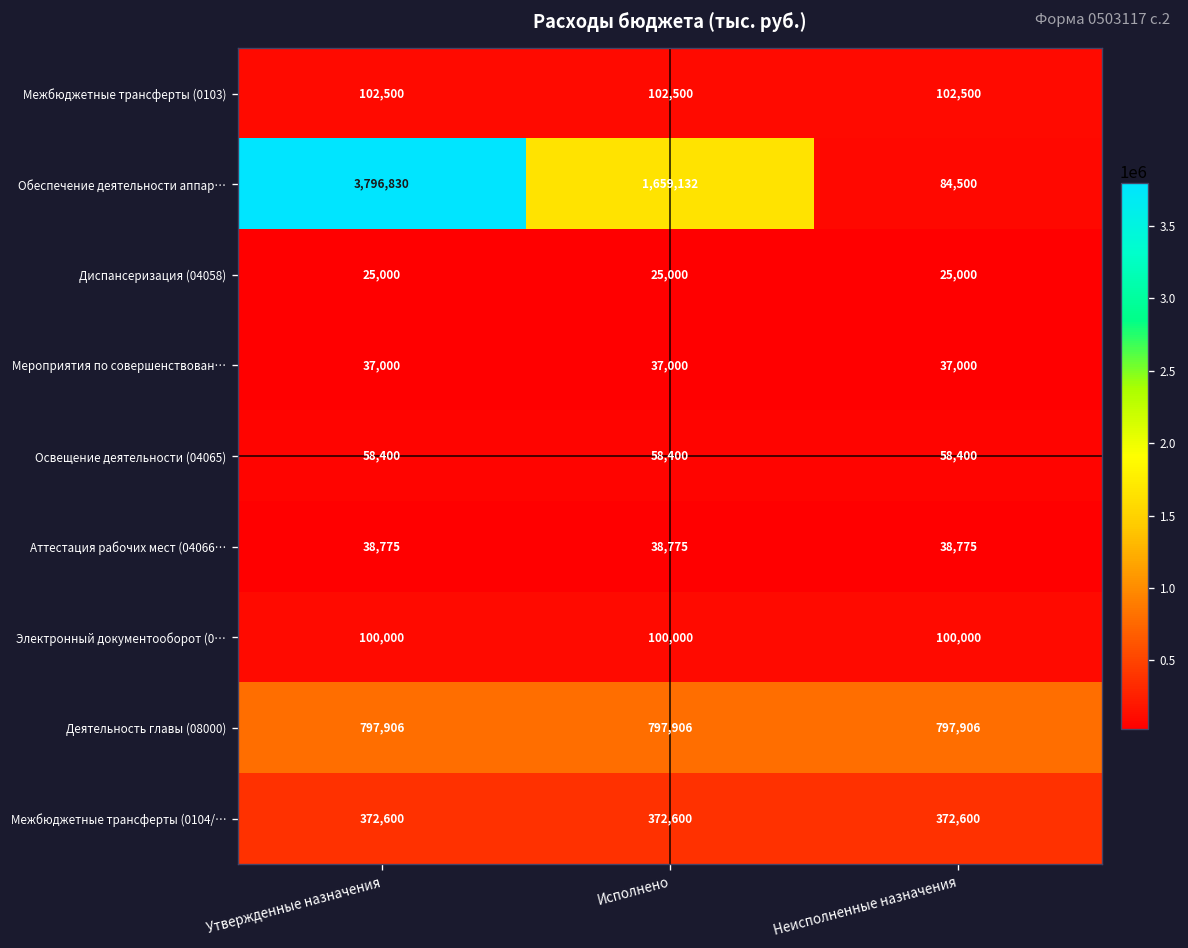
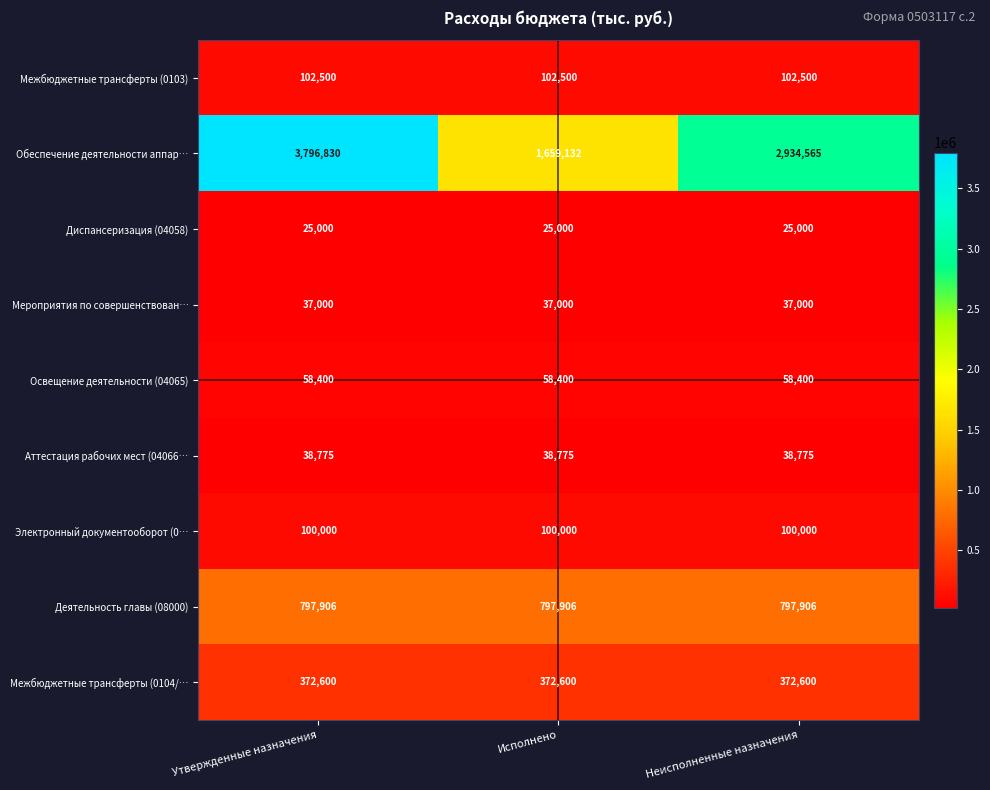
Обеспечение деятельности аппар…, Неисполненные назначения: 84,500 -> 2,934,565
